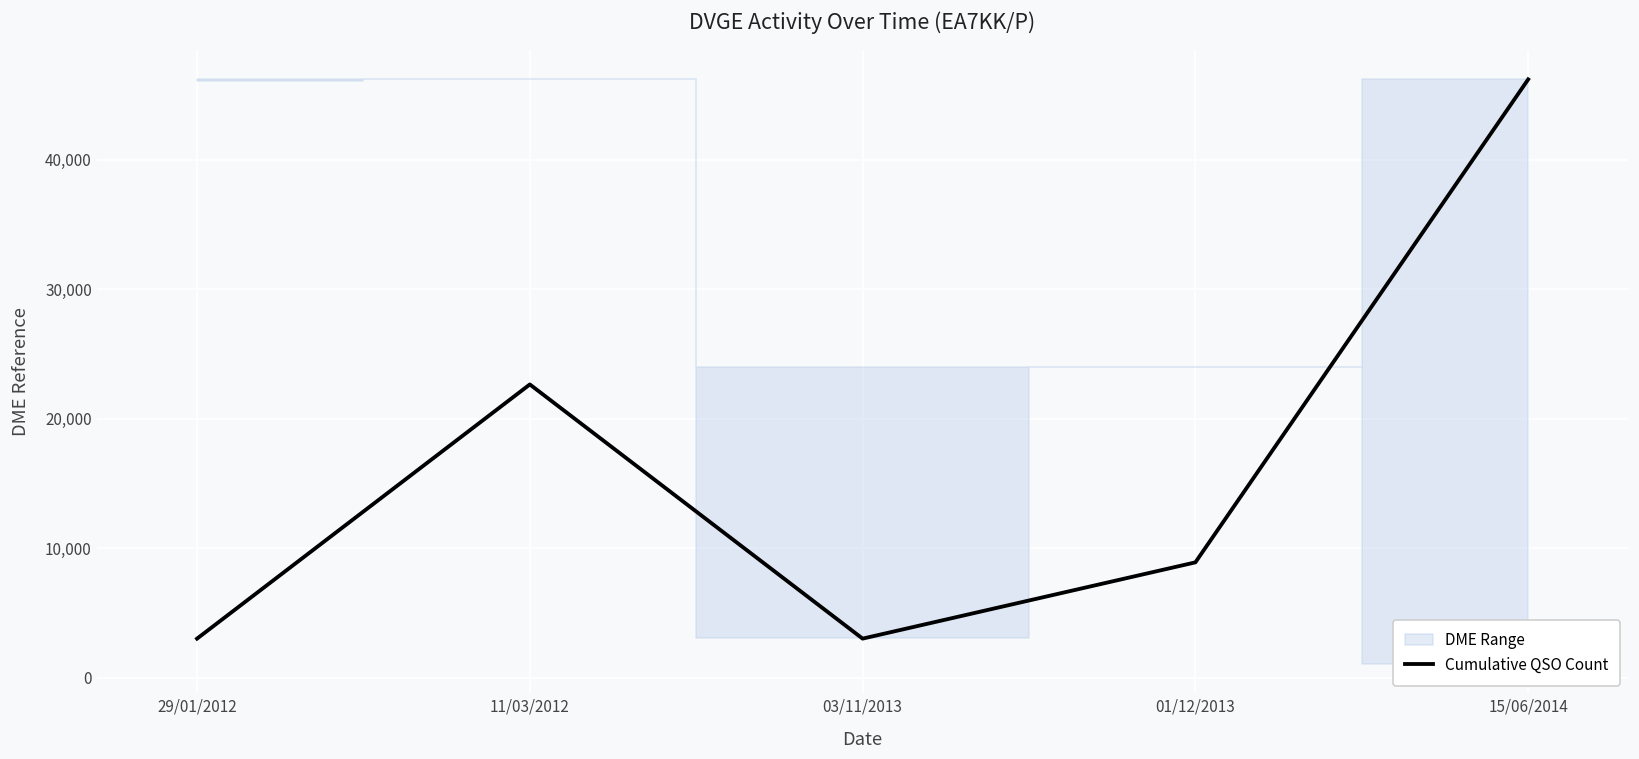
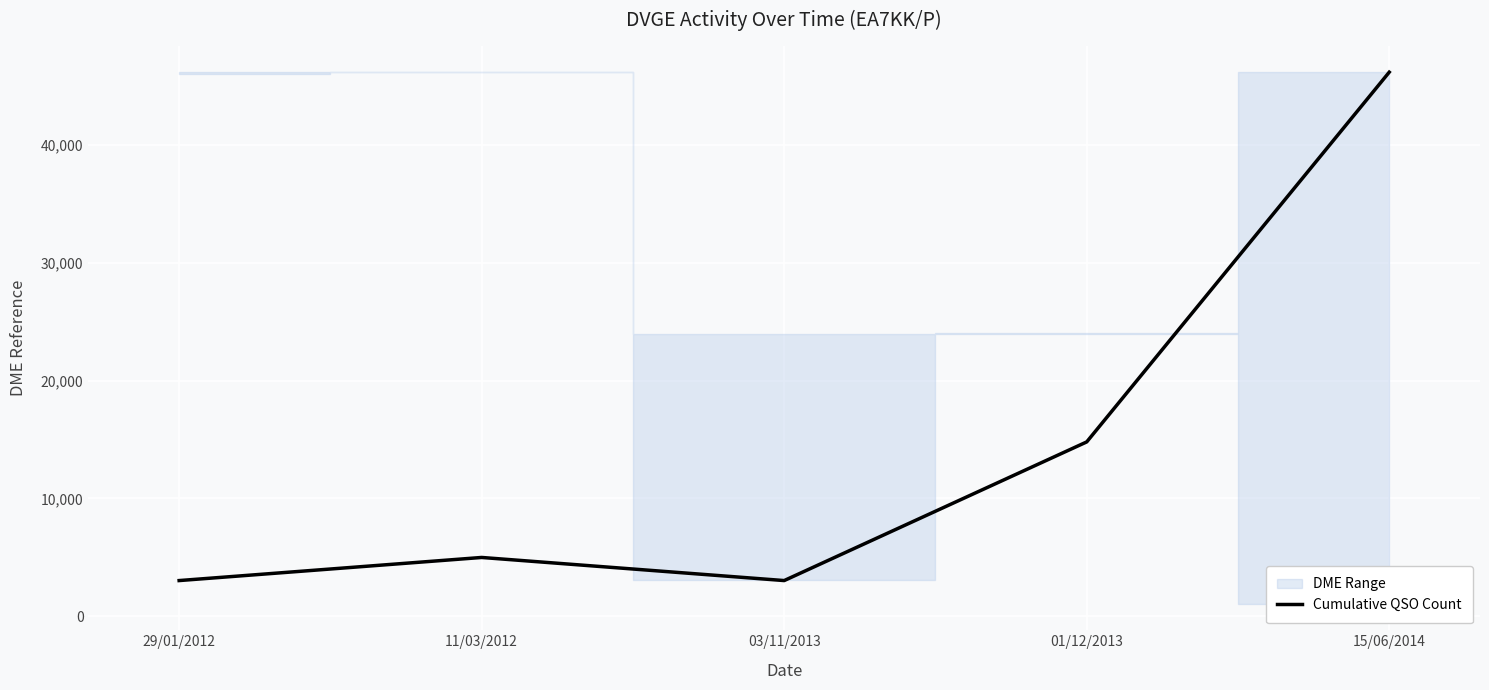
Cumulative QSO Count, 11/03/2012: 22,600 -> 5,000
Cumulative QSO Count, 01/12/2013: 8,900 -> 14,800
